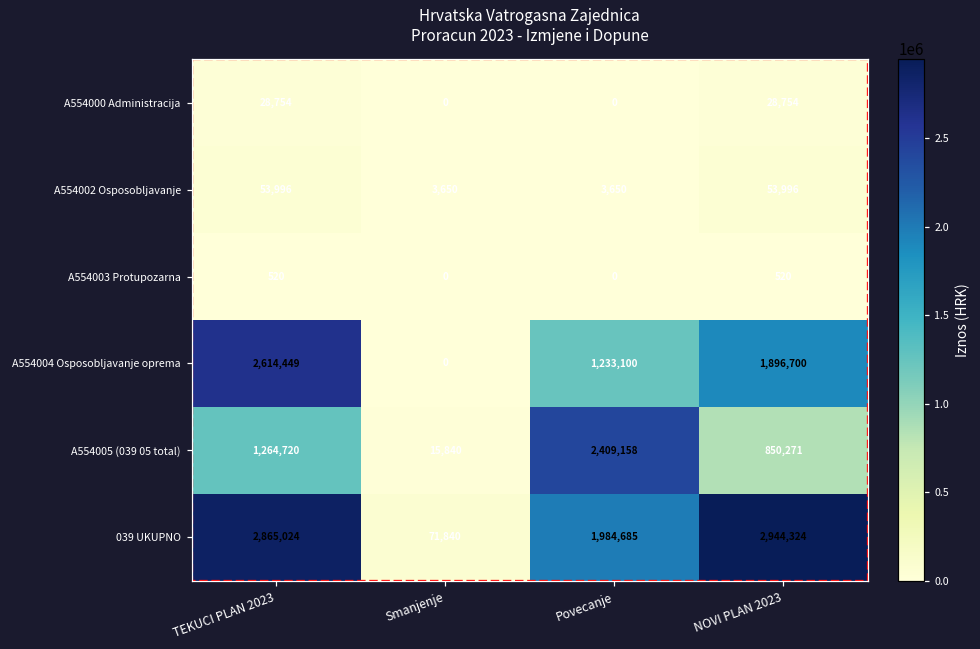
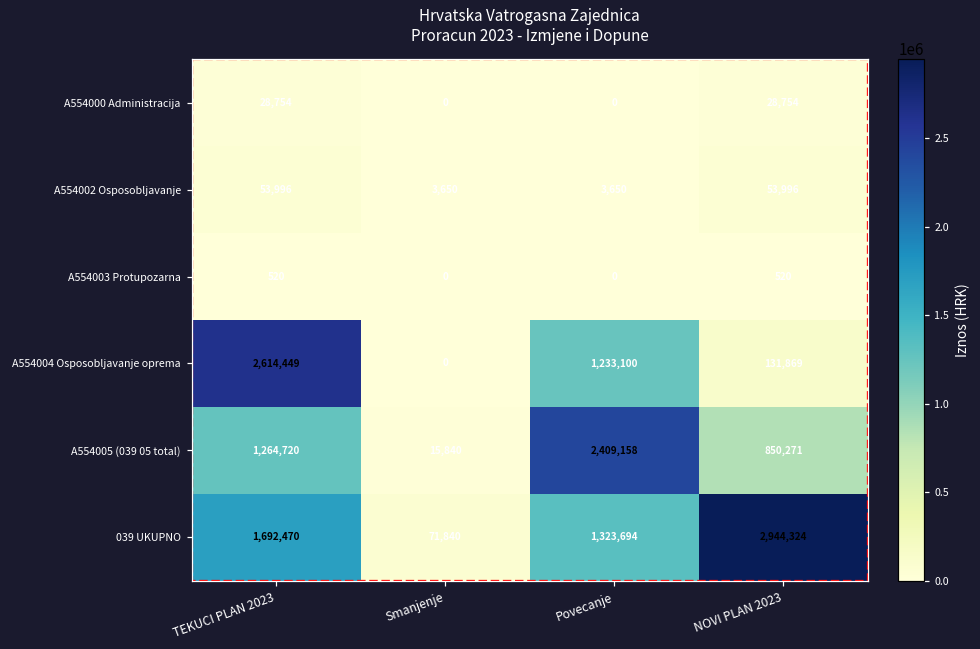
A554004 Osposobljavanje oprema, NOVI PLAN 2023: 1,896,700 -> 131,869
039 UKUPNO, TEKUCI PLAN 2023: 2,865,024 -> 1,692,470
039 UKUPNO, Povecanje: 1,984,685 -> 1,323,694
